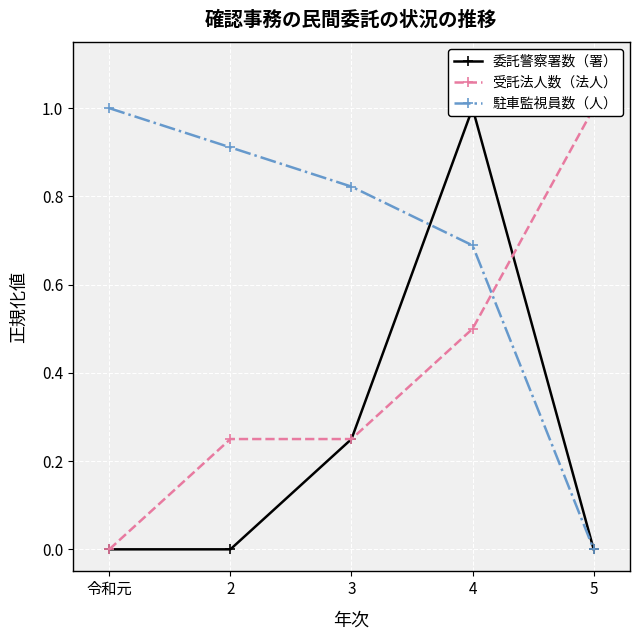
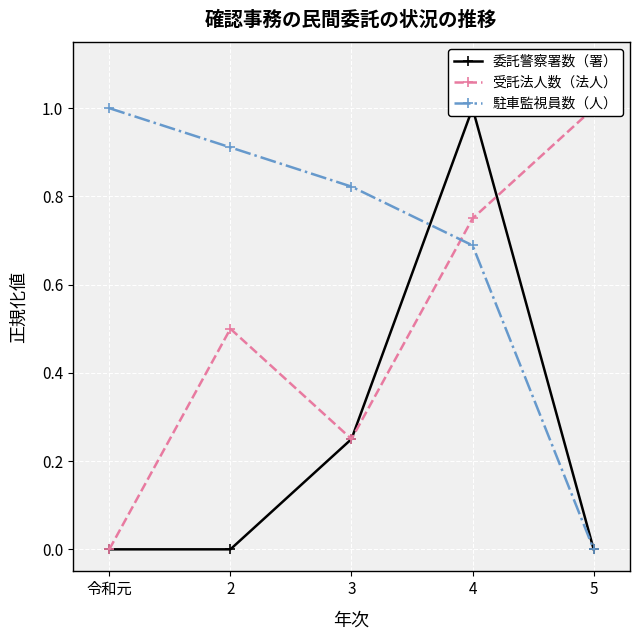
受託法人数（法人）, 2: 0.25 -> 0.50
受託法人数（法人）, 4: 0.50 -> 0.75
